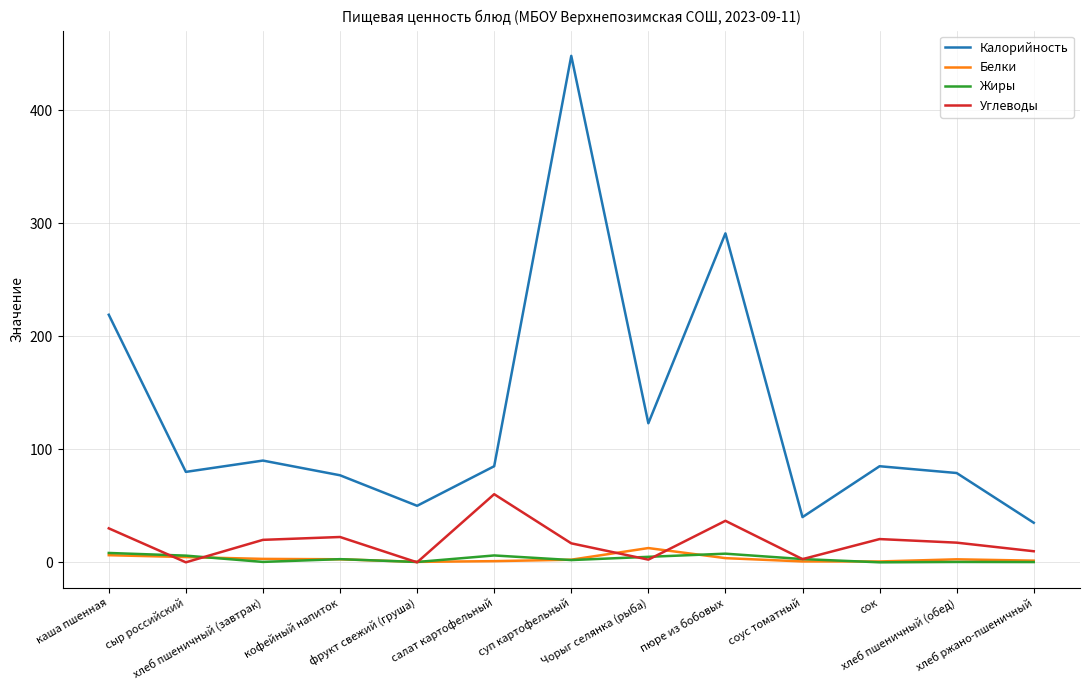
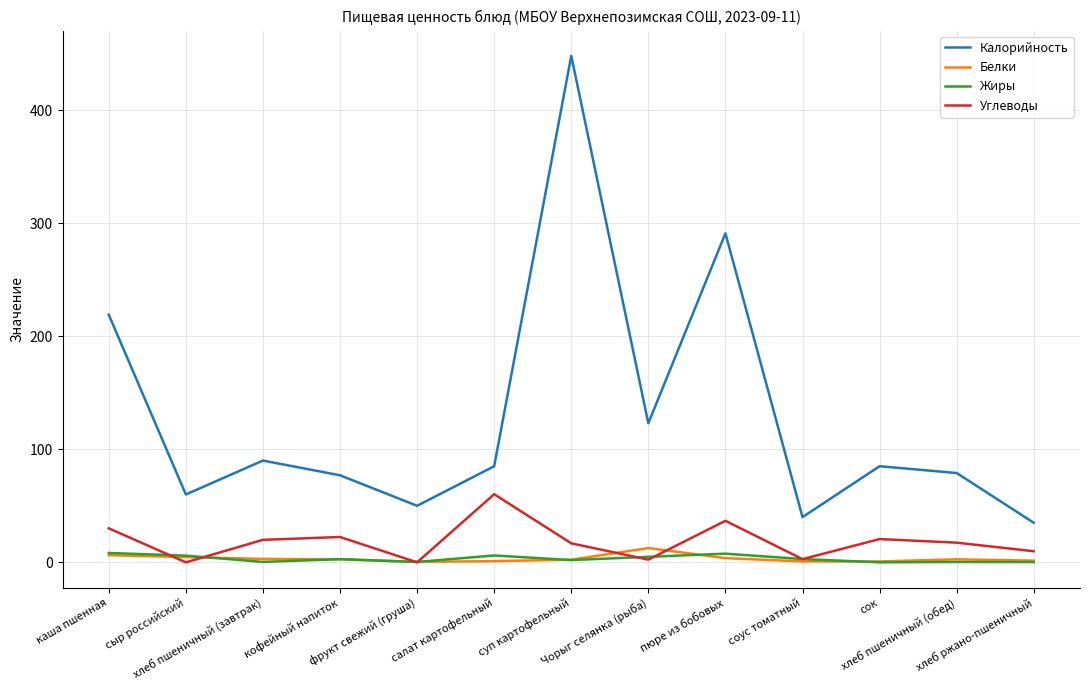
Калорийность, сыр российский: 80 -> 60
